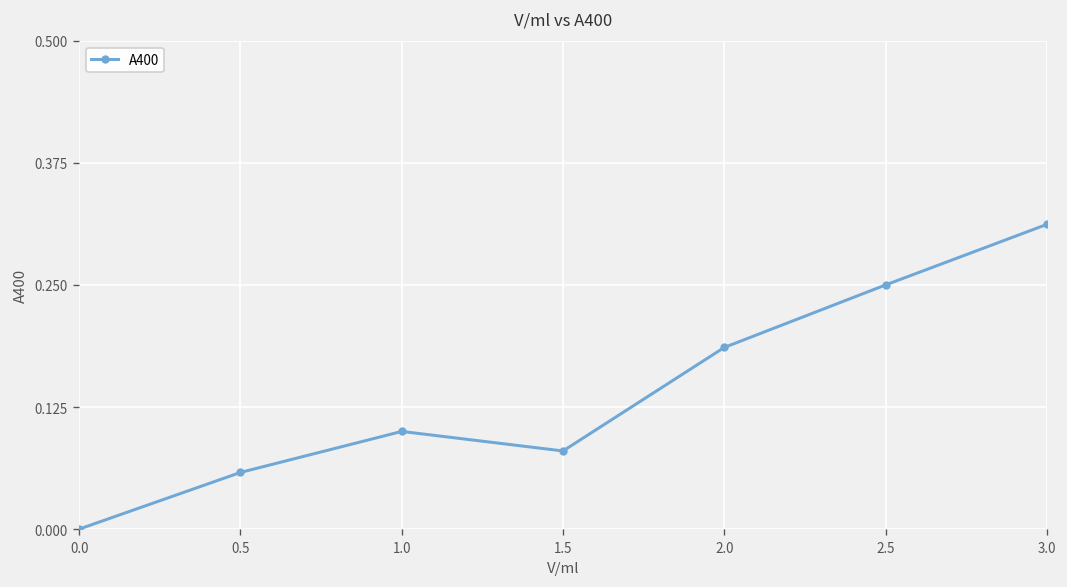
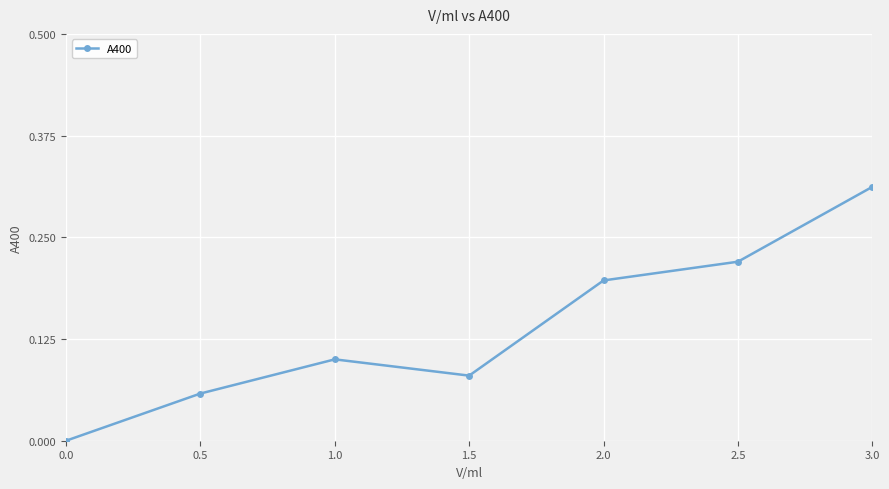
2.0: 0.19 -> 0.20
2.5: 0.25 -> 0.22
